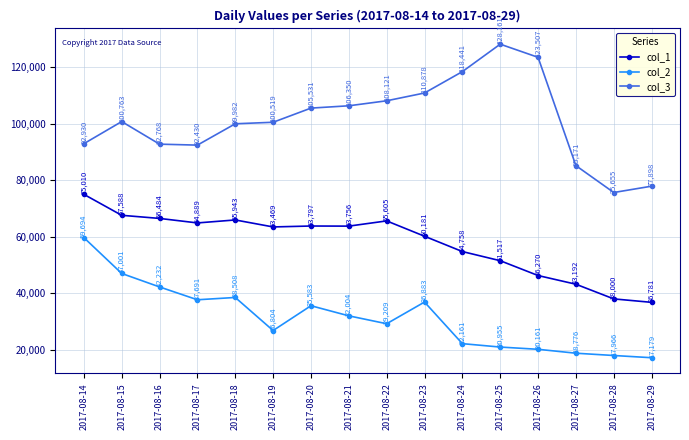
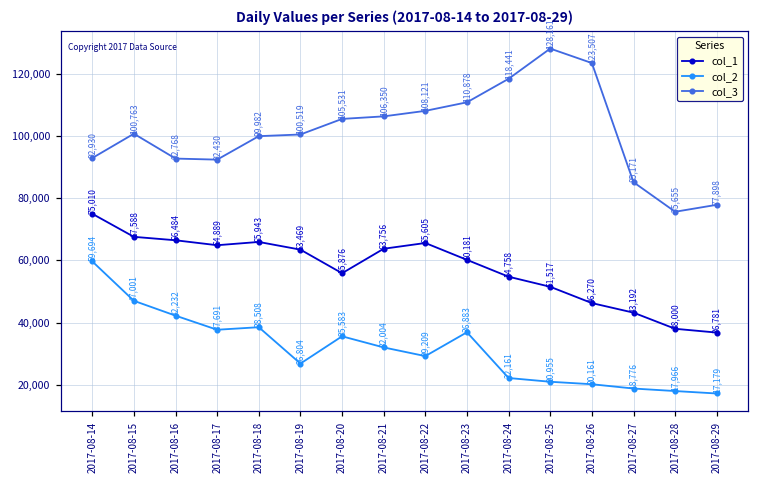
col_1, 2017-08-20: 63,797 -> 55,876
